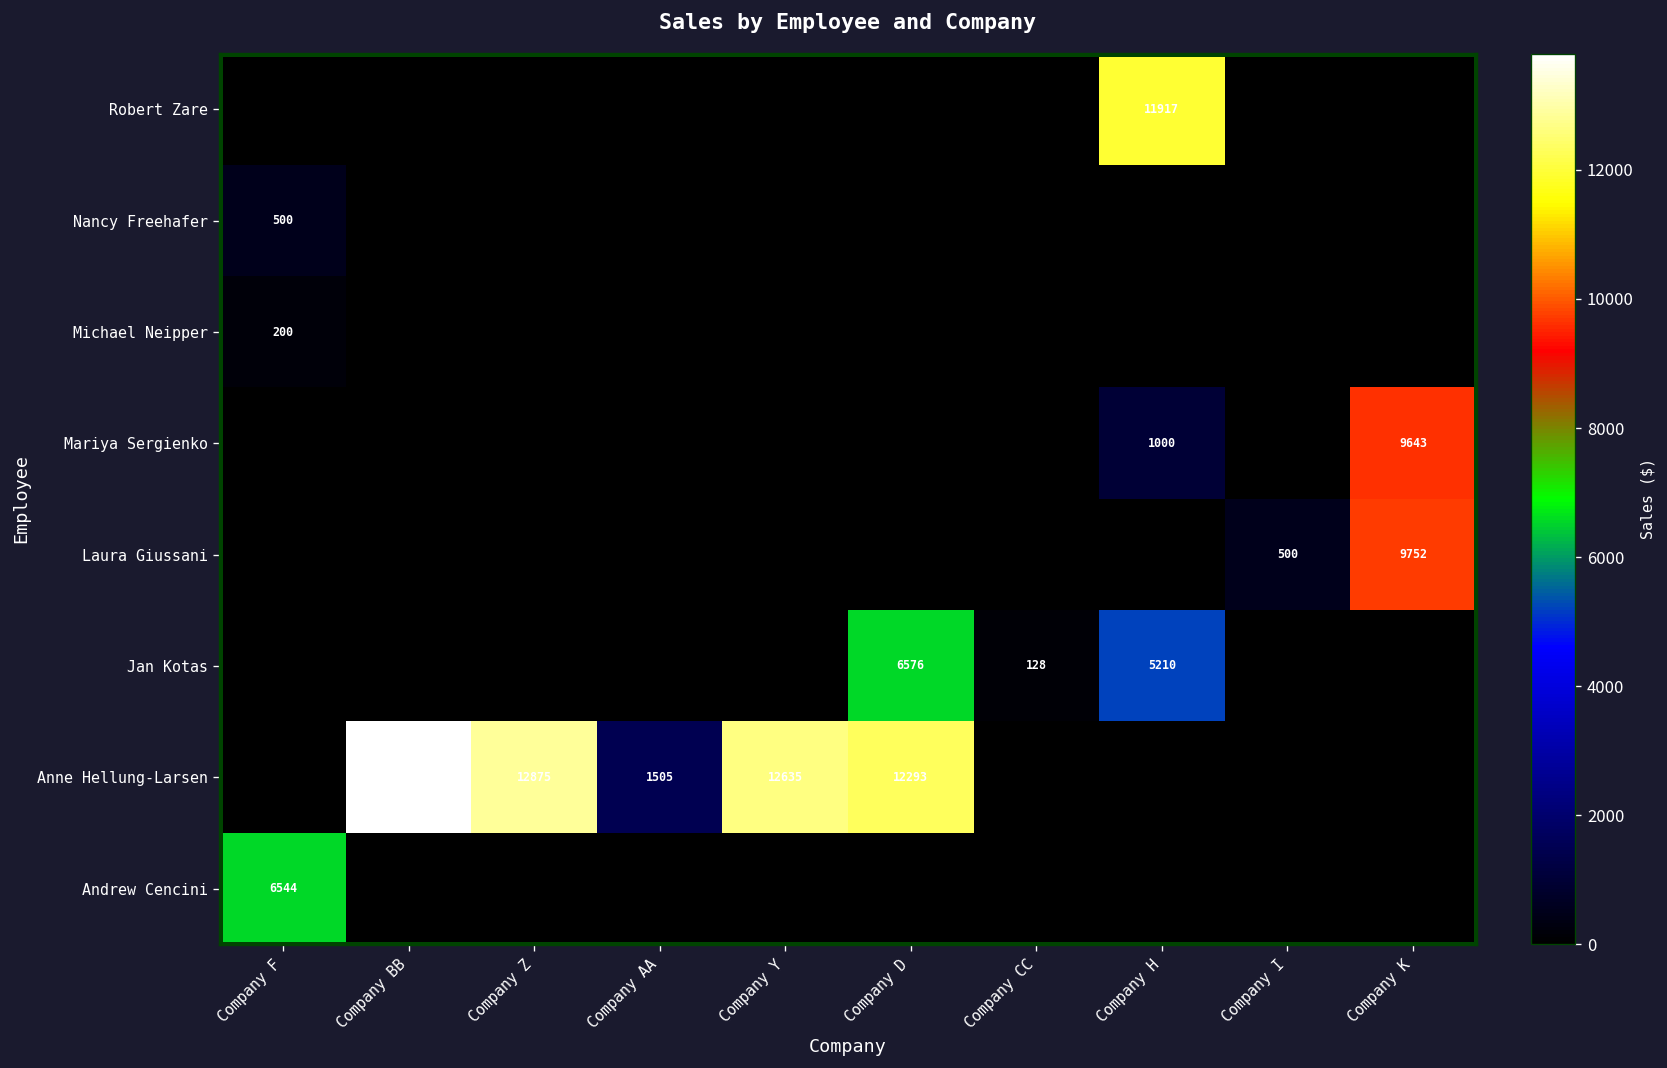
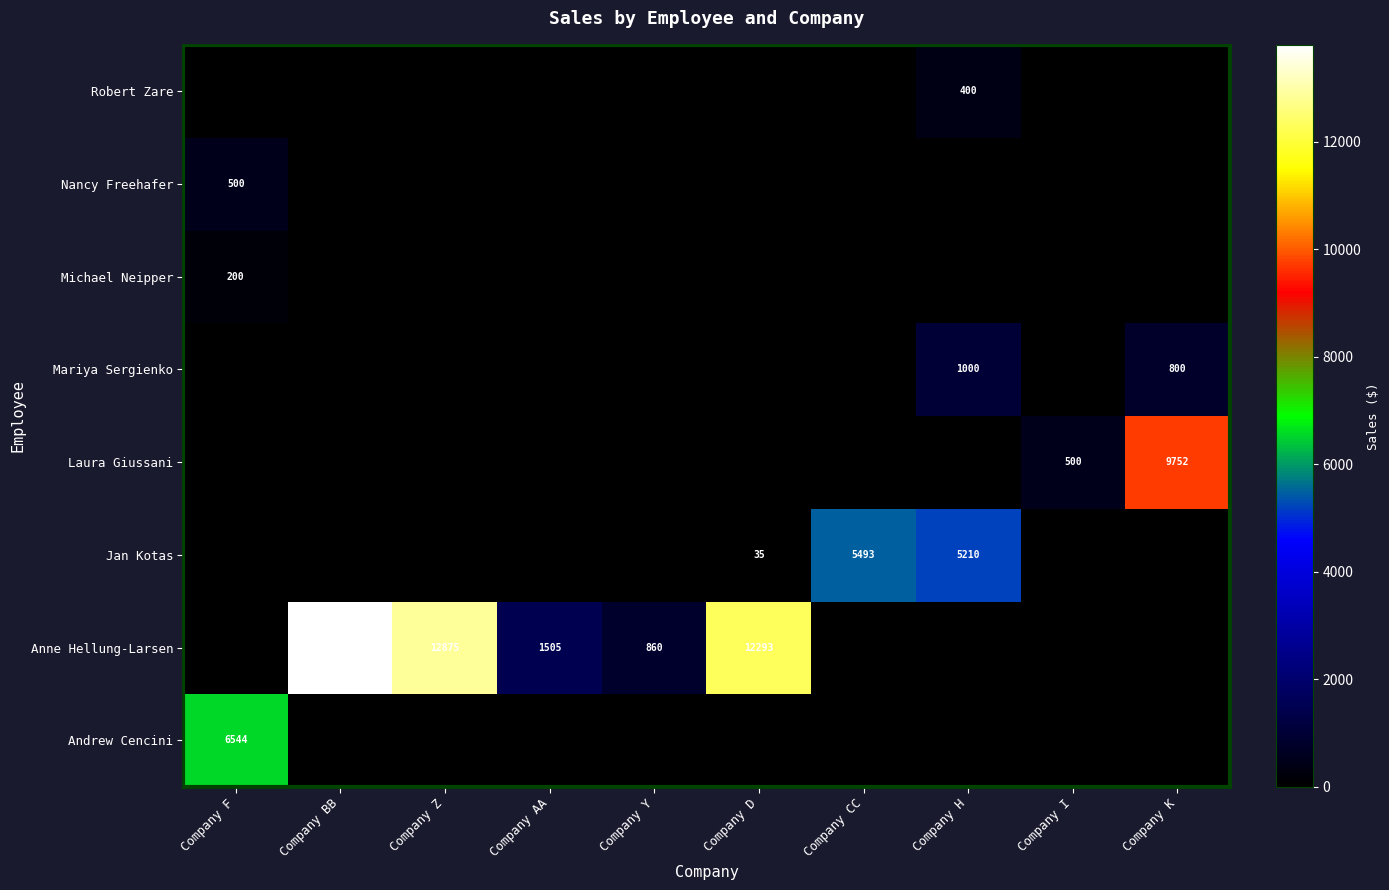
Robert Zare, Company H: 11917 -> 400
Mariya Sergienko, Company K: 9643 -> 800
Jan Kotas, Company D: 6576 -> 35
Jan Kotas, Company CC: 128 -> 5493
Anne Hellung-Larsen, Company Y: 12635 -> 860
